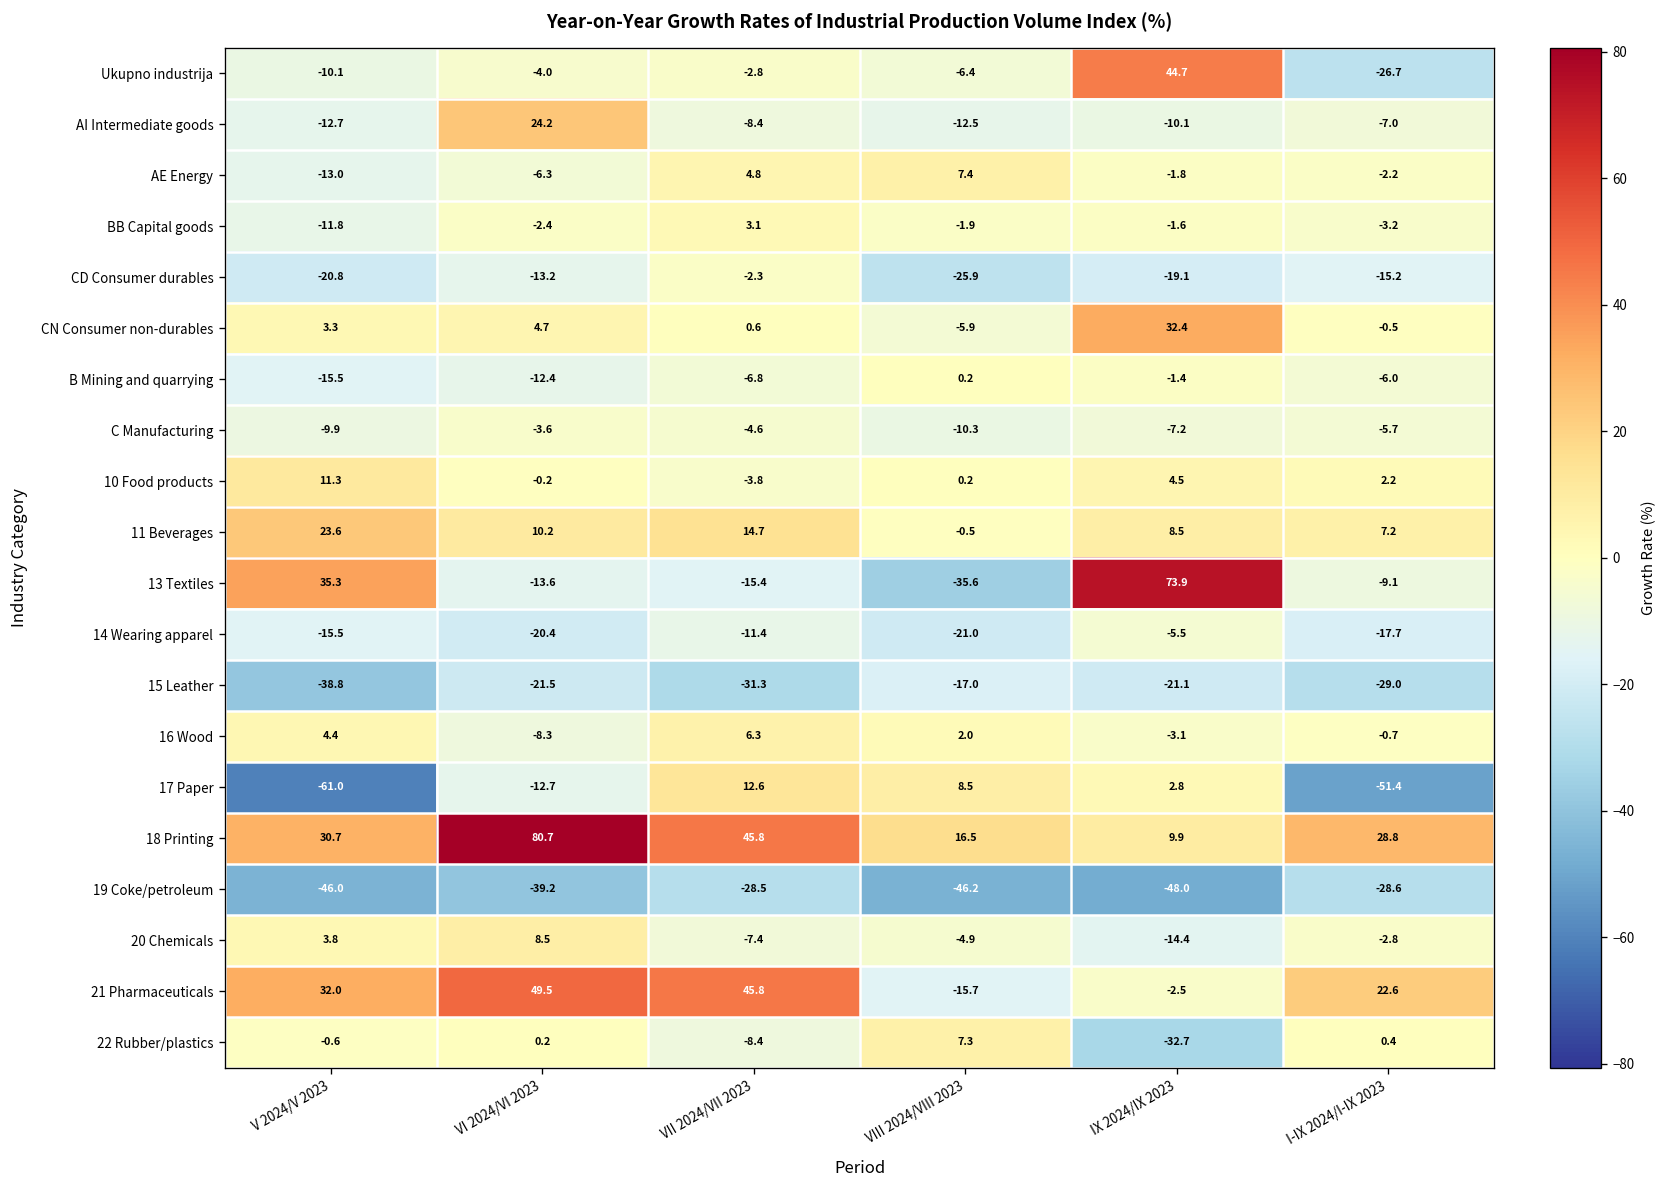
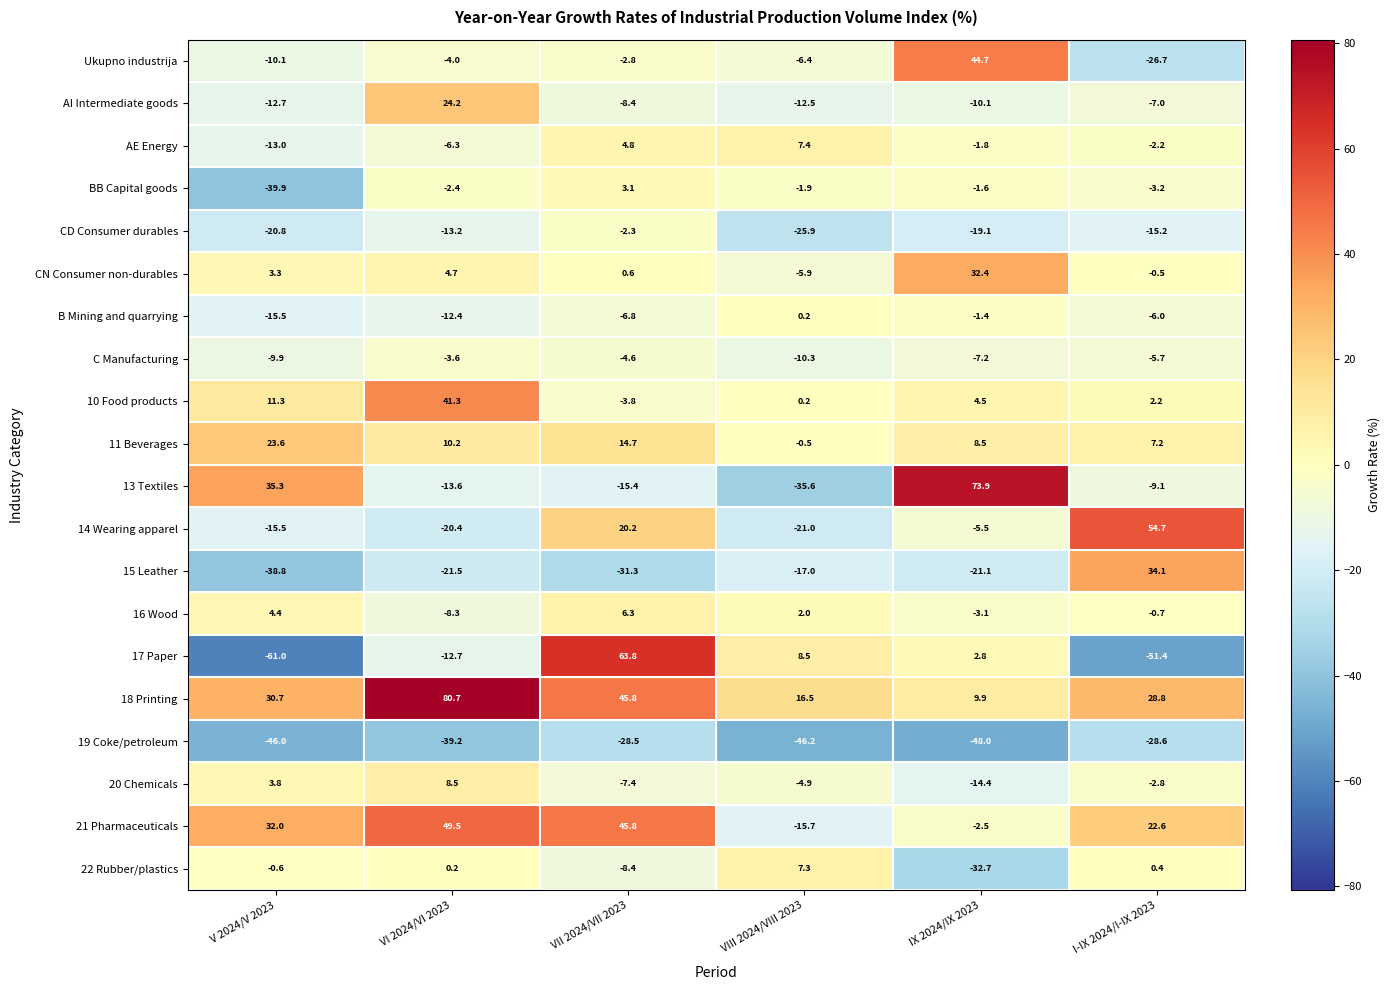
BB Capital goods, V 2024/V 2023: -11.8 -> -39.9
10 Food products, VI 2024/VI 2023: -0.2 -> 41.3
14 Wearing apparel, VII 2024/VII 2023: -11.4 -> 20.2
14 Wearing apparel, I-IX 2024/I-IX 2023: -17.7 -> 54.7
15 Leather, I-IX 2024/I-IX 2023: -29.0 -> 34.1
17 Paper, VII 2024/VII 2023: 12.6 -> 63.8
